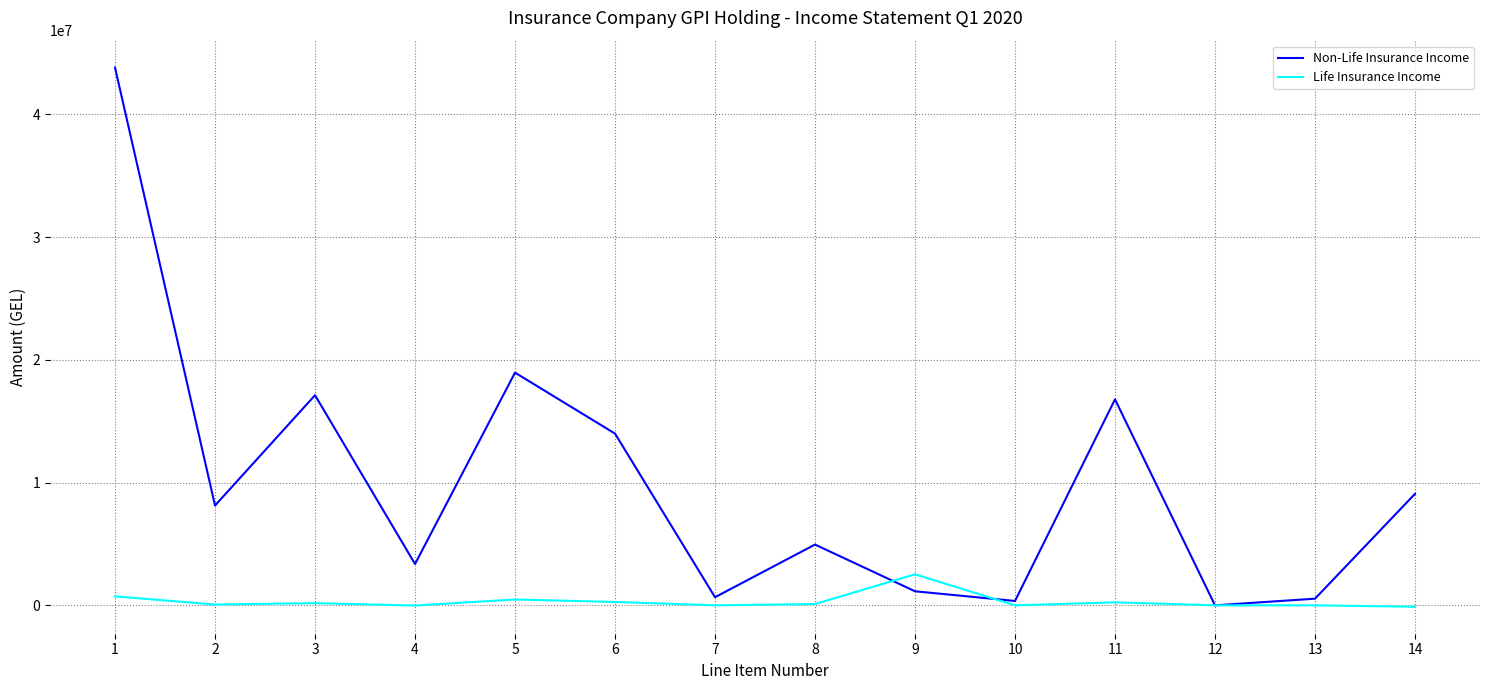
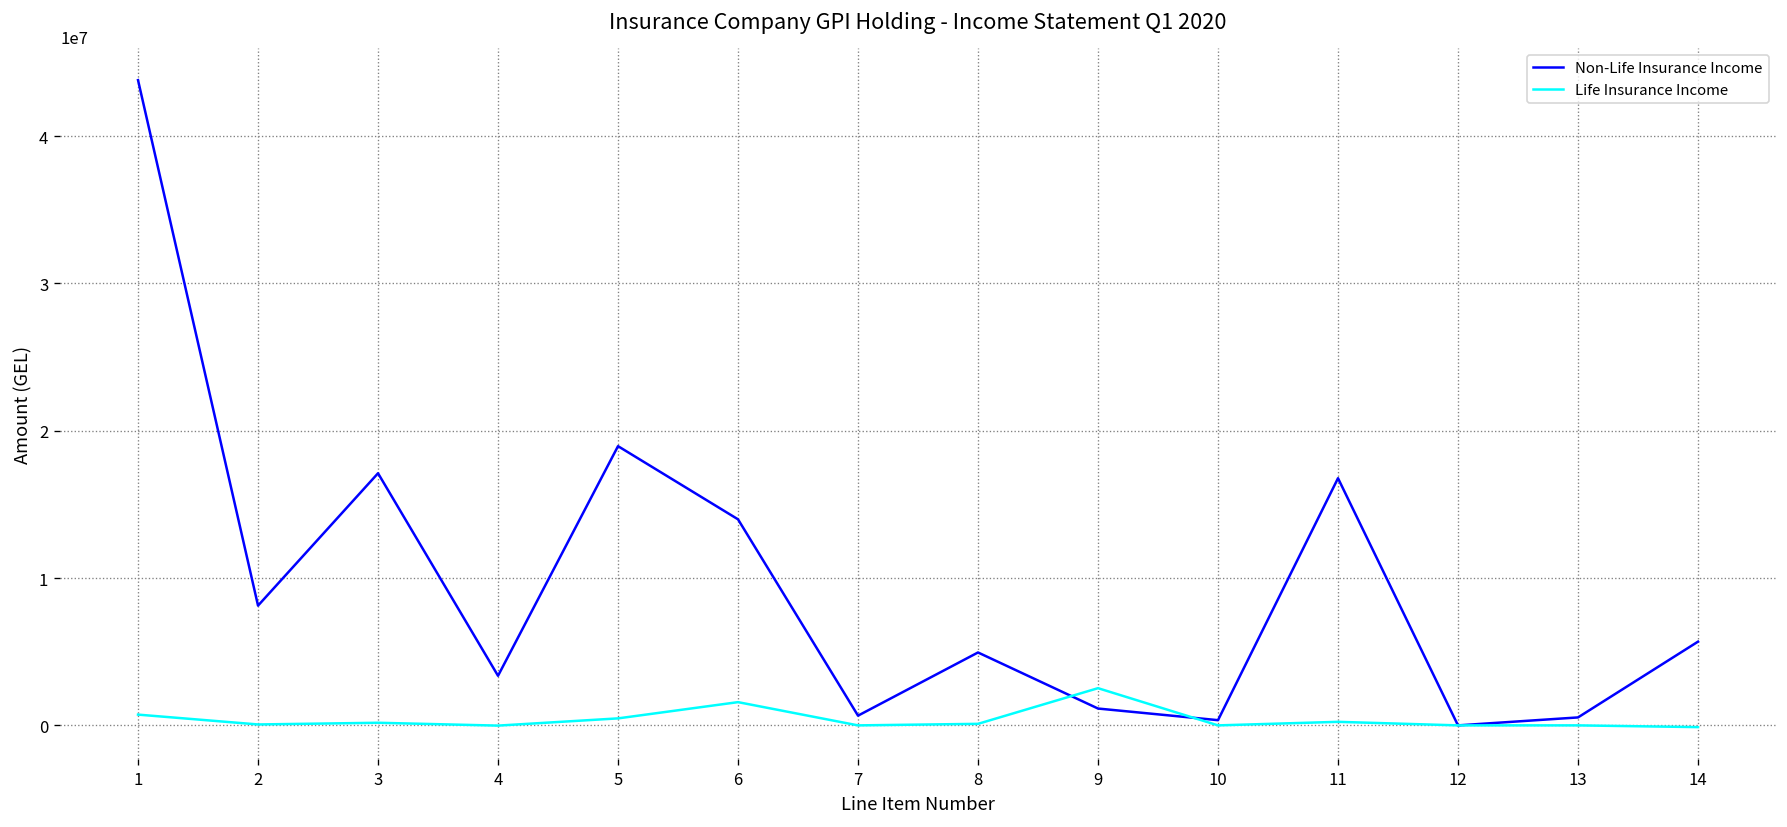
Life Insurance Income, 6: 300000 -> 1600000
Non-Life Insurance Income, 14: 9100000 -> 5700000
